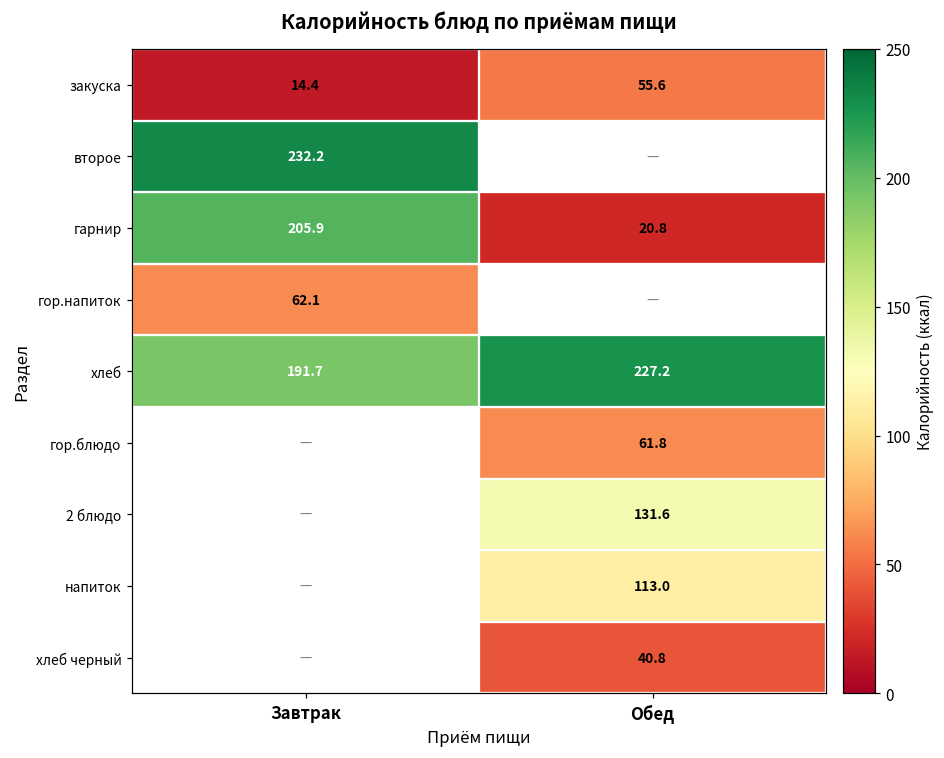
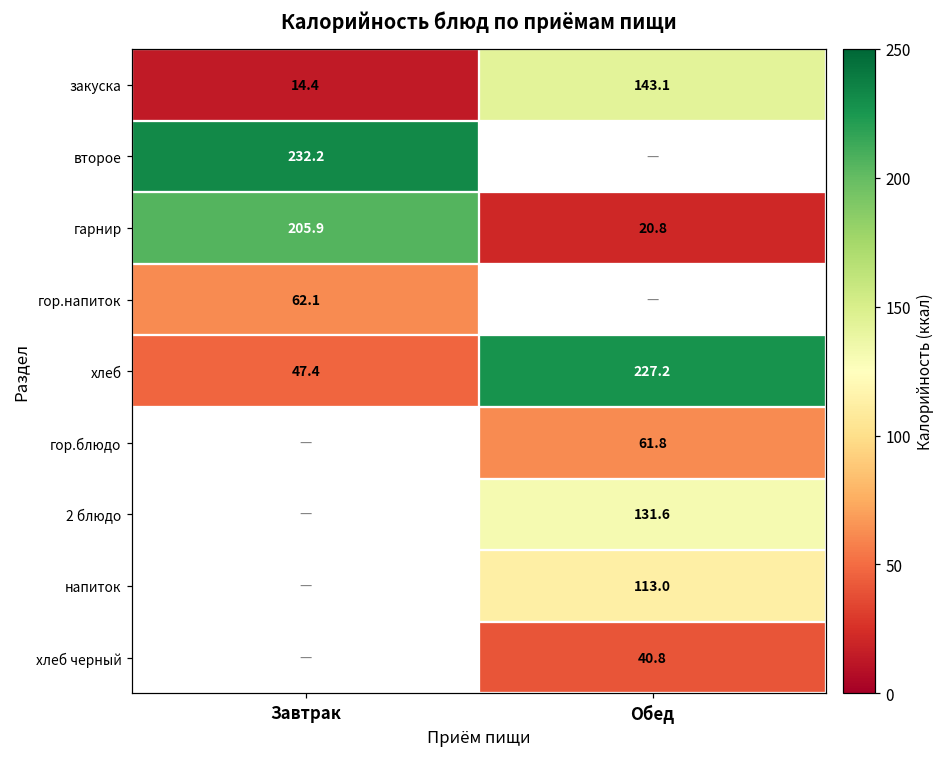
закуска, Обед: 55.6 -> 143.1
хлеб, Завтрак: 191.7 -> 47.4
